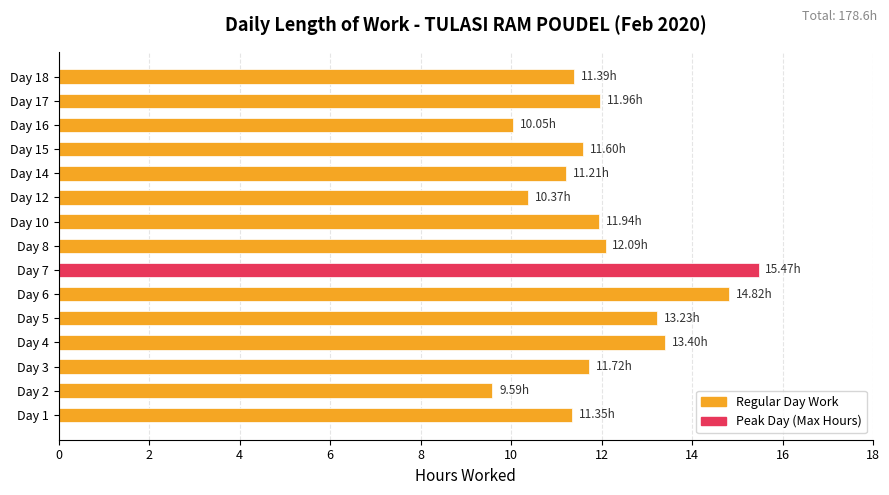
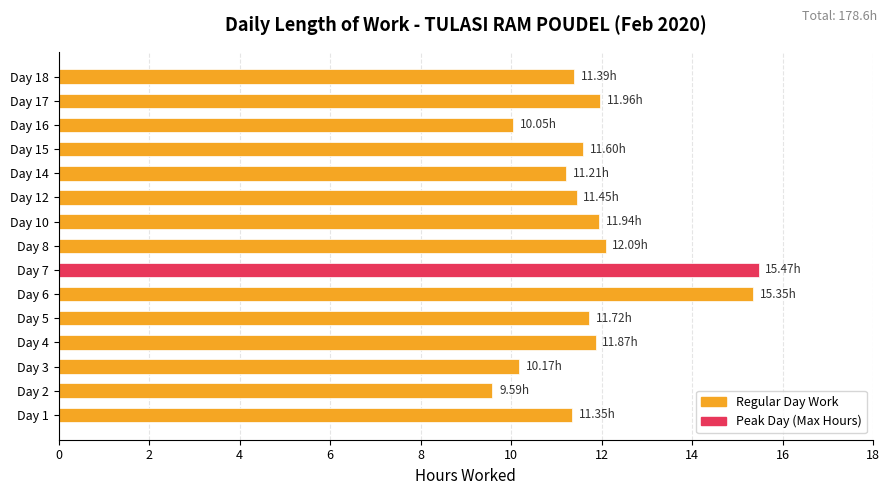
Day 12: 10.37h -> 11.45h
Day 6: 14.82h -> 15.35h
Day 5: 13.23h -> 11.72h
Day 4: 13.40h -> 11.87h
Day 3: 11.72h -> 10.17h
